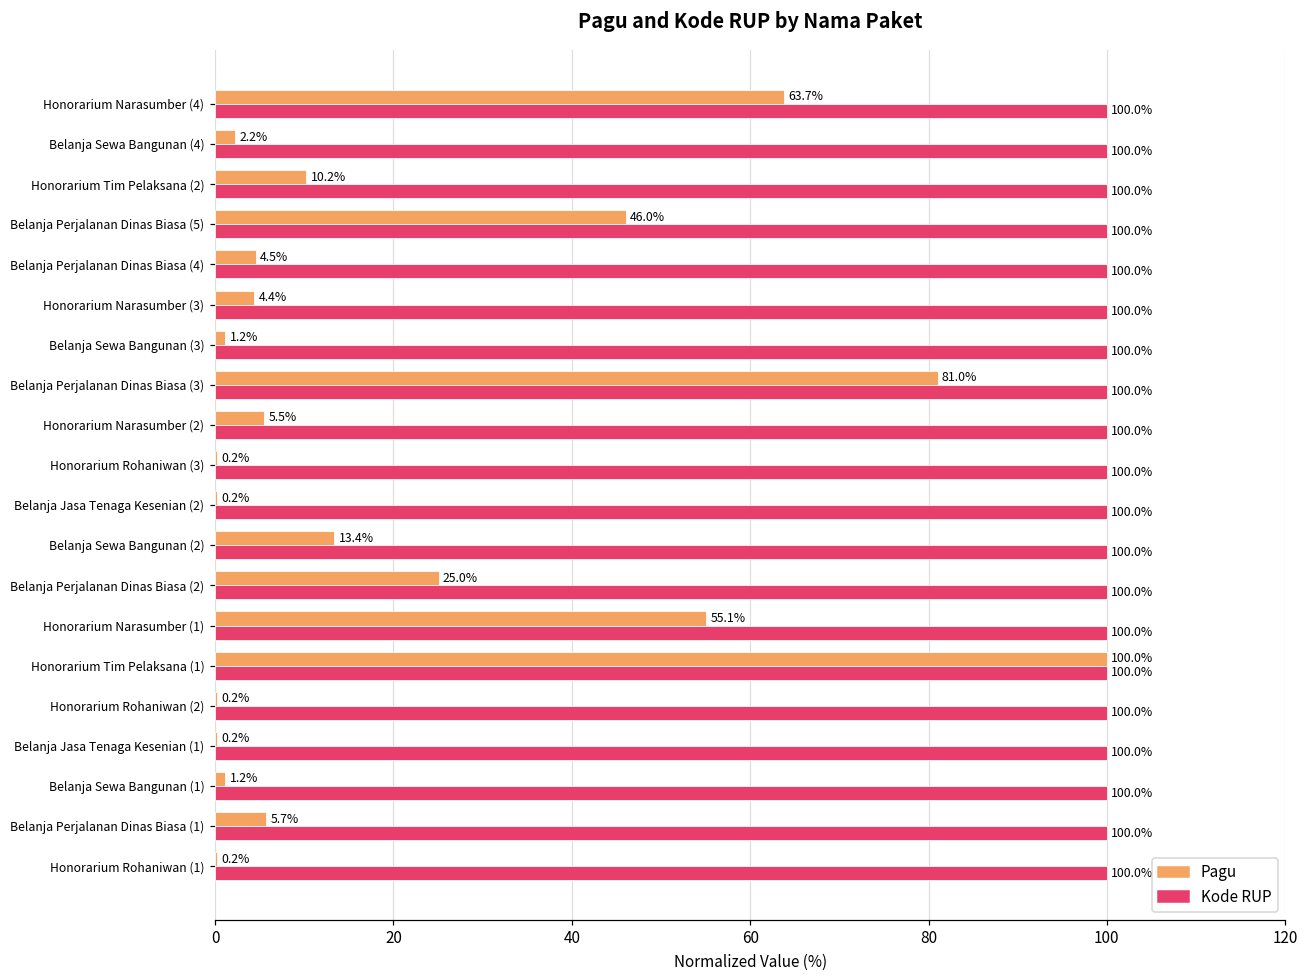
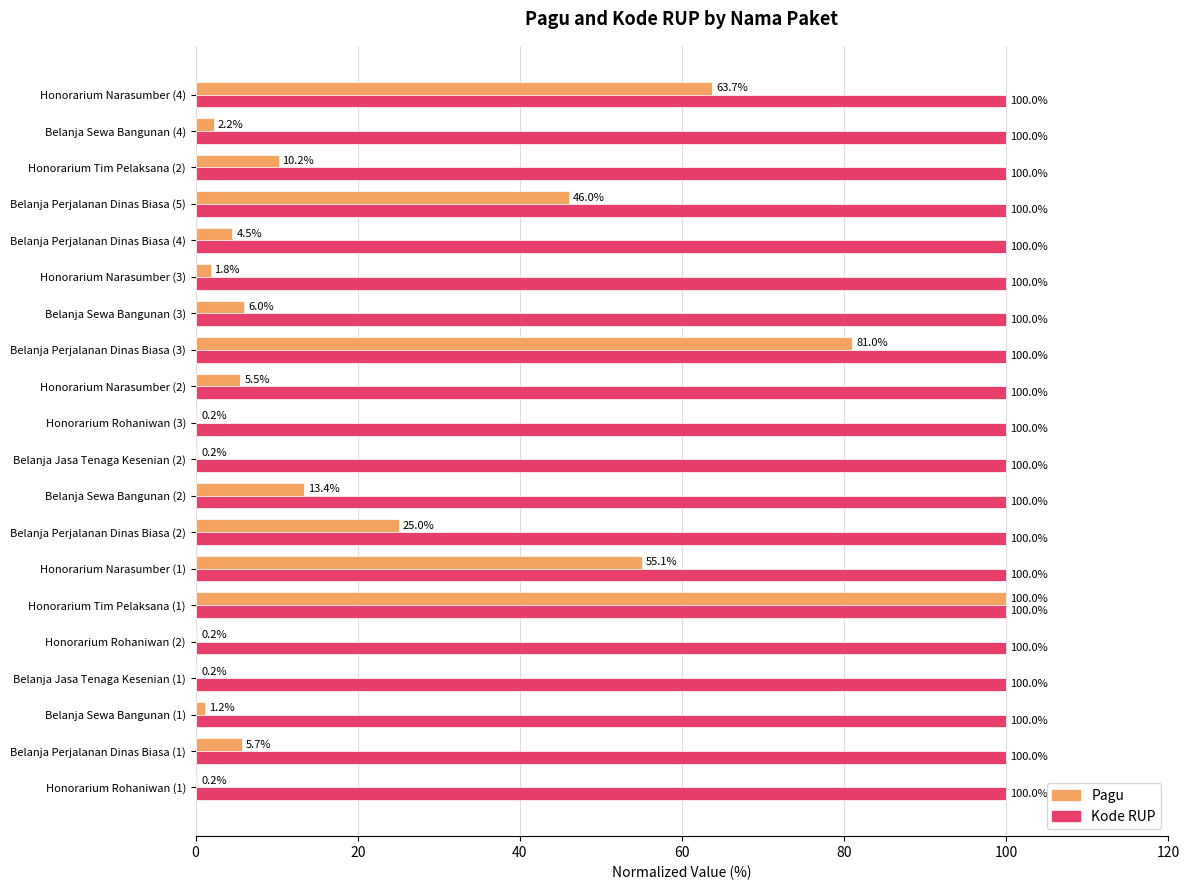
Pagu, Honorarium Narasumber (3): 4.4% -> 1.8%
Pagu, Belanja Sewa Bangunan (3): 1.2% -> 6.0%
